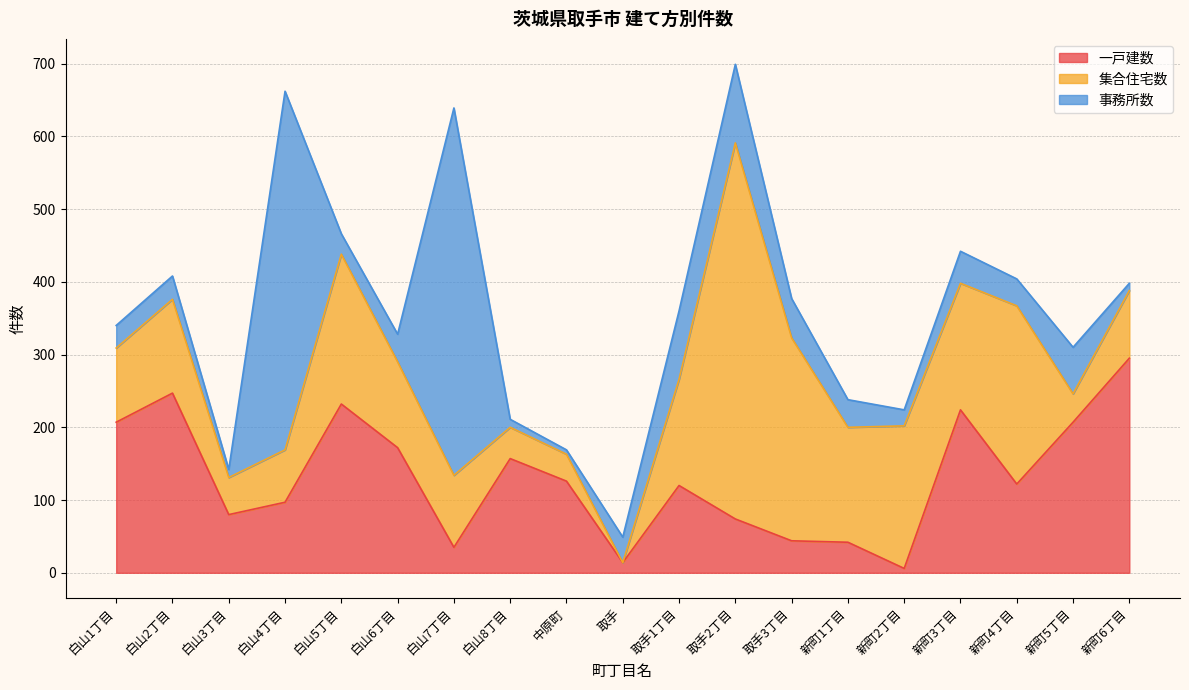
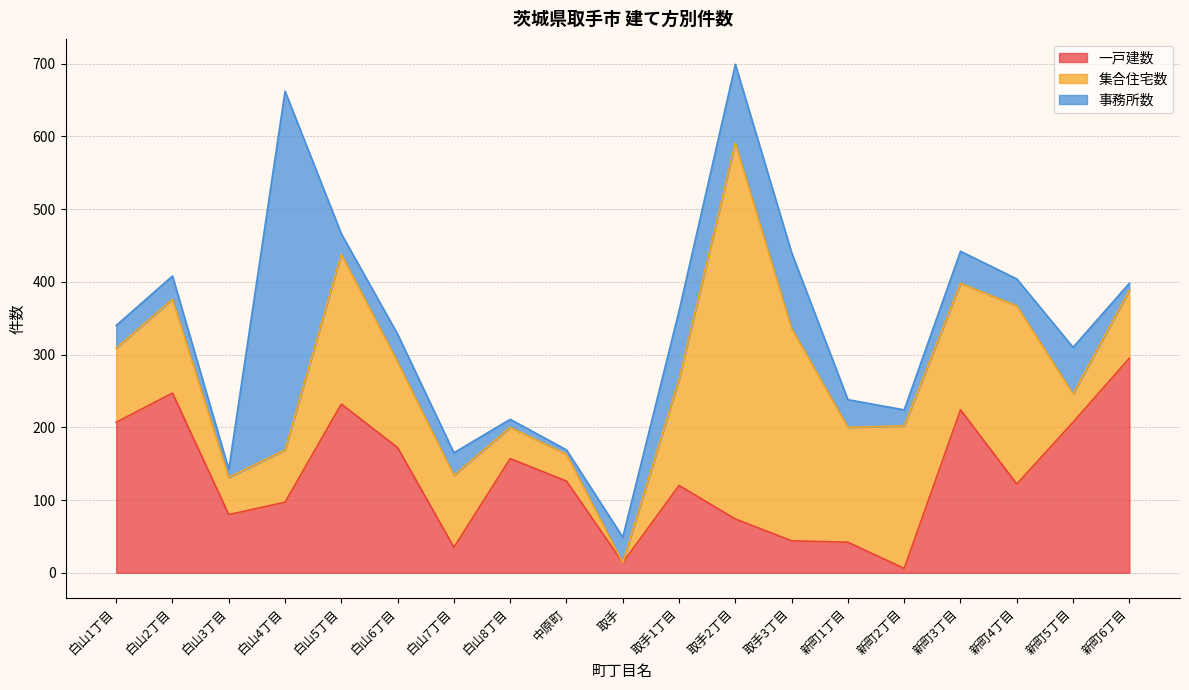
事務所数, 白山7丁目: 510 -> 30
集合住宅数, 取手3丁目: 280 -> 290
事務所数, 取手3丁目: 50 -> 100
